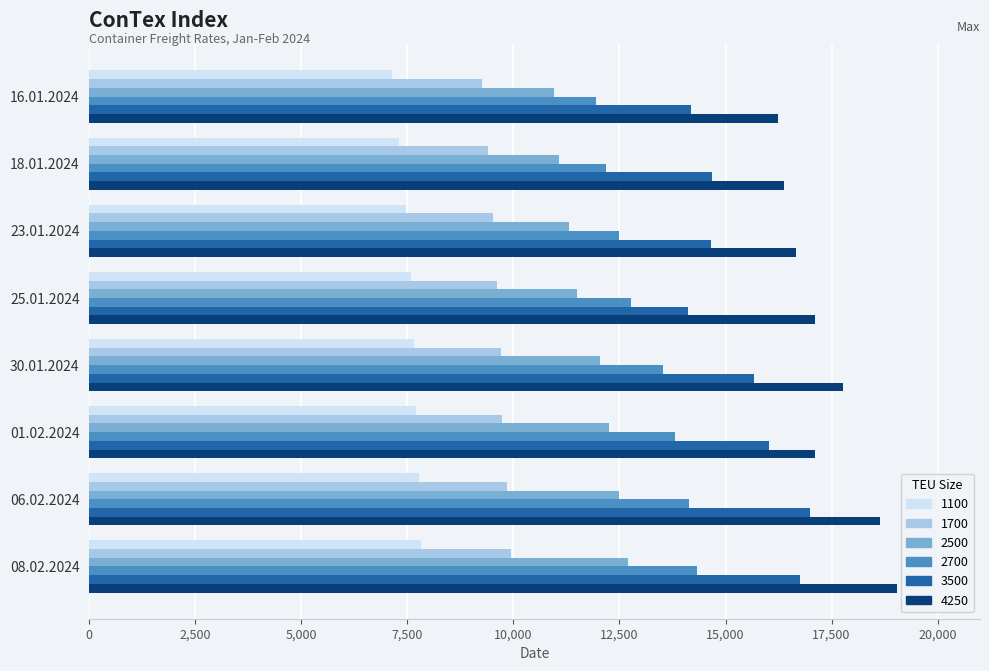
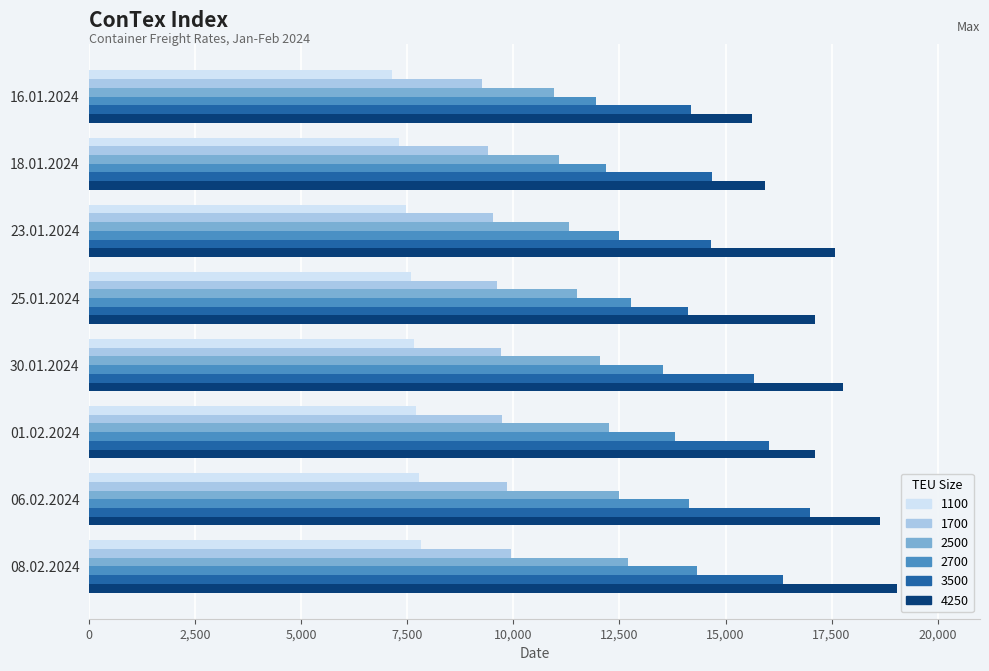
4250, 16.01.2024: 16,200 -> 15,600
4250, 18.01.2024: 16,400 -> 15,900
4250, 23.01.2024: 16,700 -> 17,600
3500, 08.02.2024: 16,700 -> 16,400
